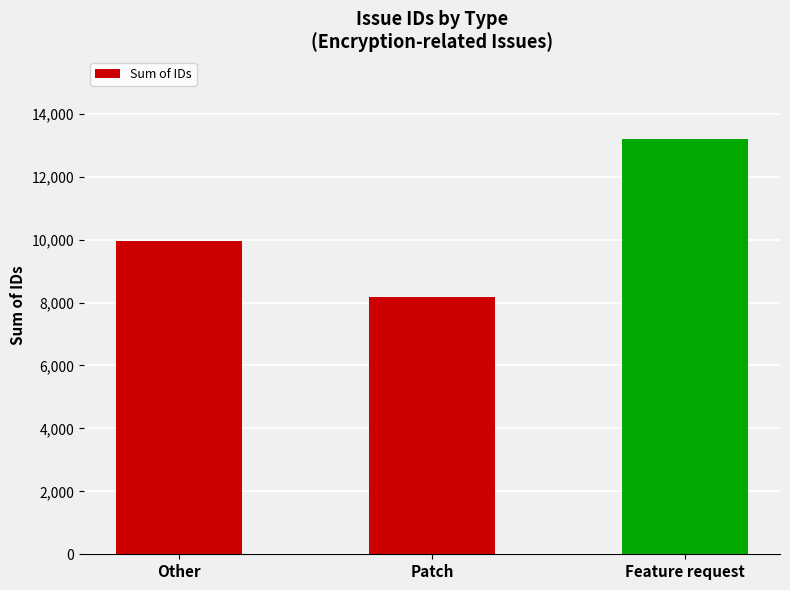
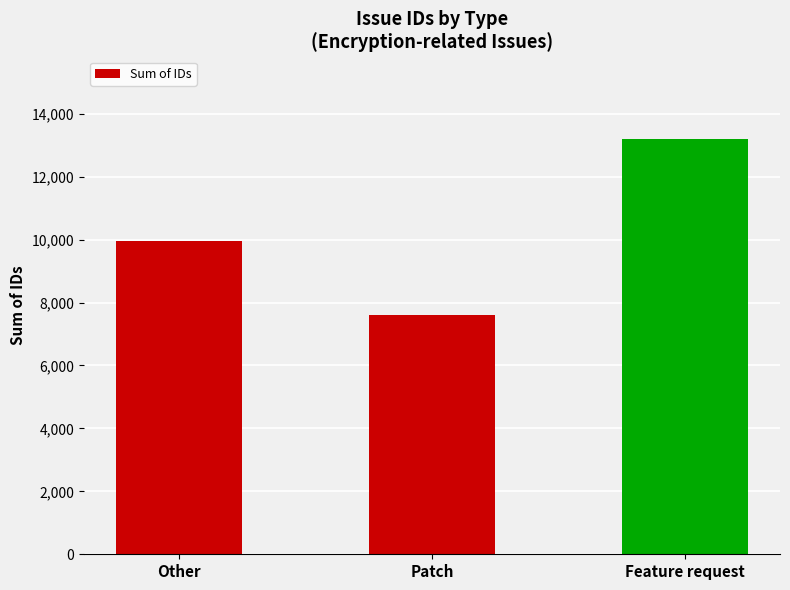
Patch: 8,200 -> 7,600
